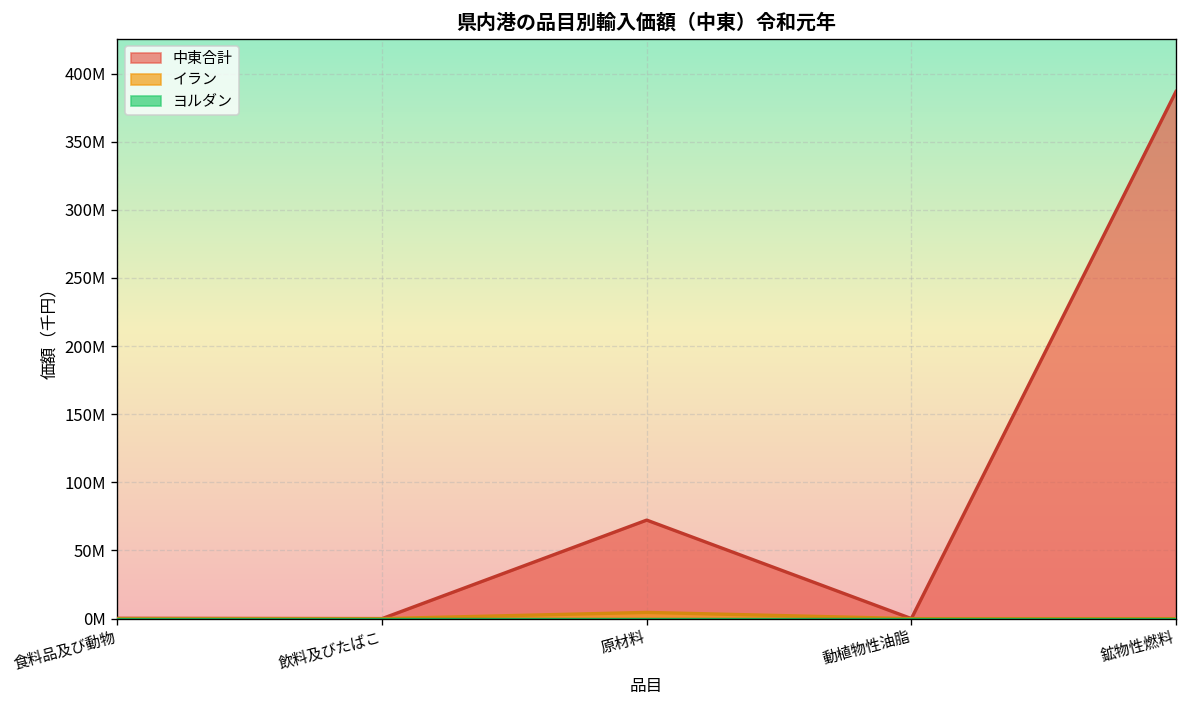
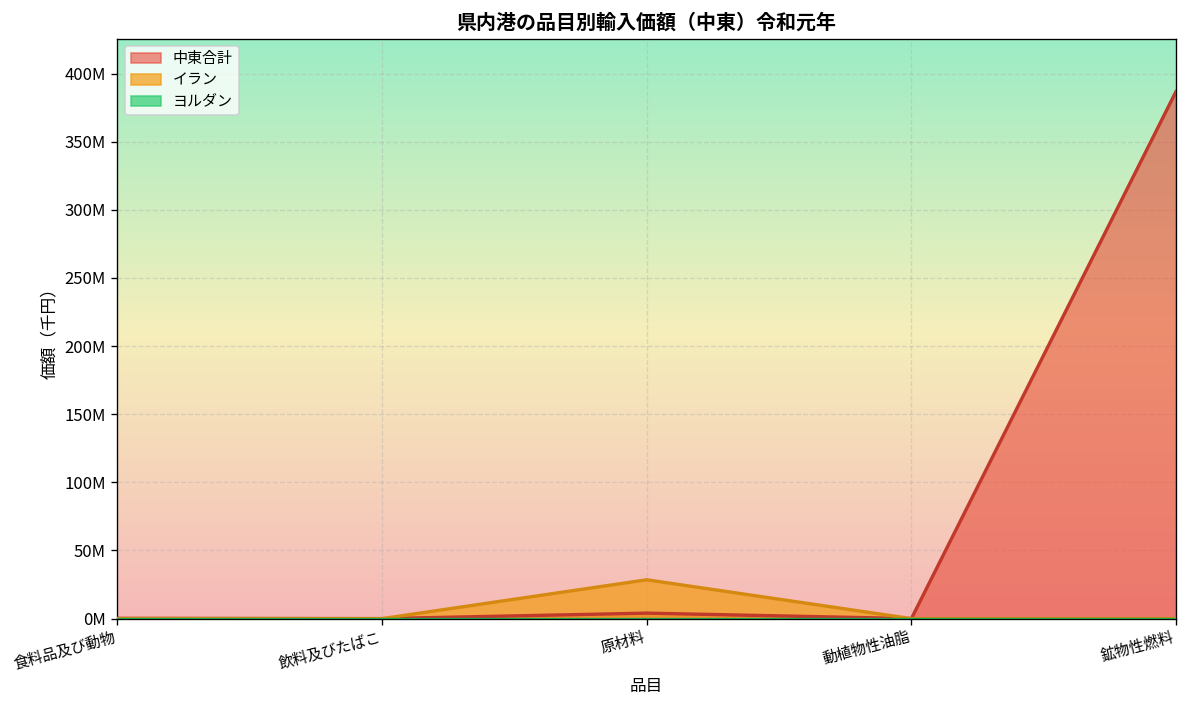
中東合計, 原材料: 72000000 -> 4000000
イラン, 原材料: 5000000 -> 29000000
